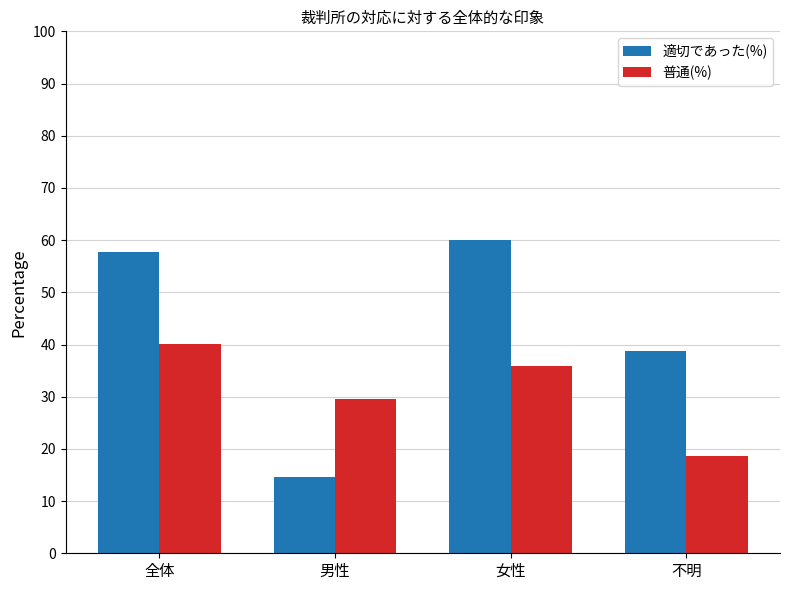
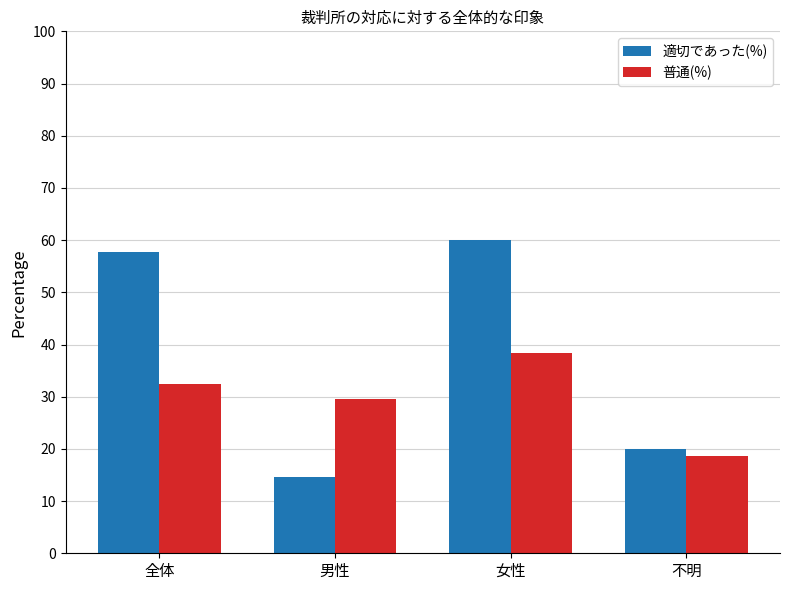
普通(%), 全体: 40 -> 33
普通(%), 女性: 36 -> 38
適切であった(%), 不明: 39 -> 20
